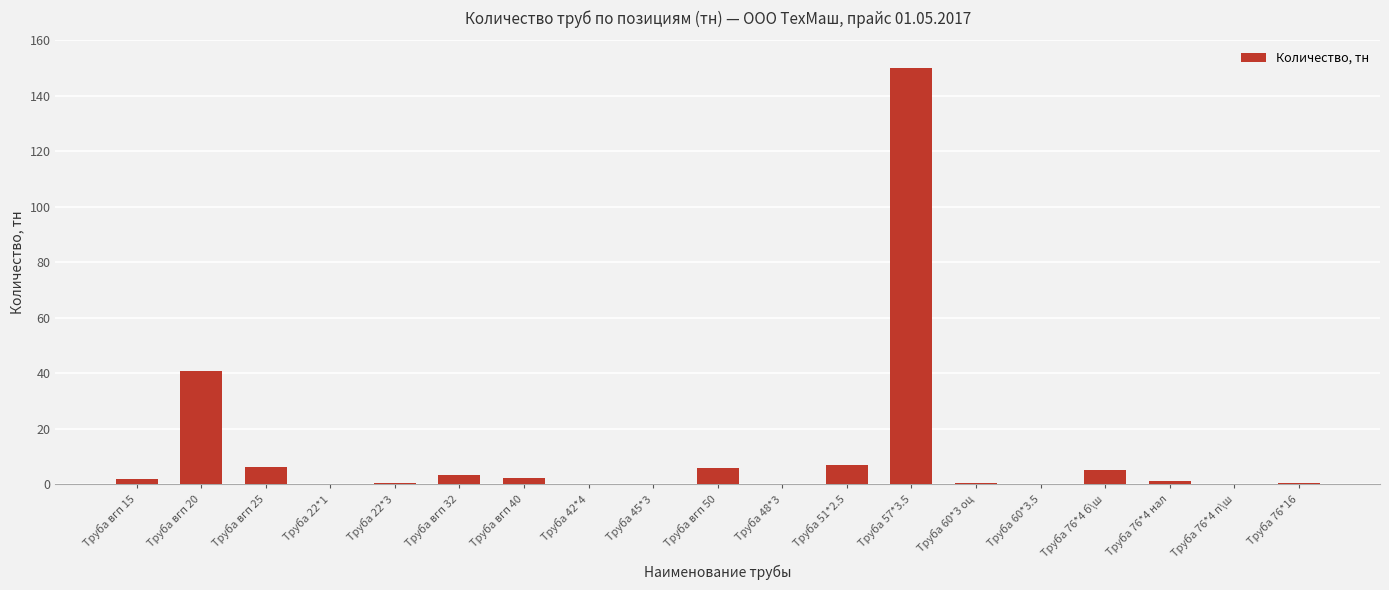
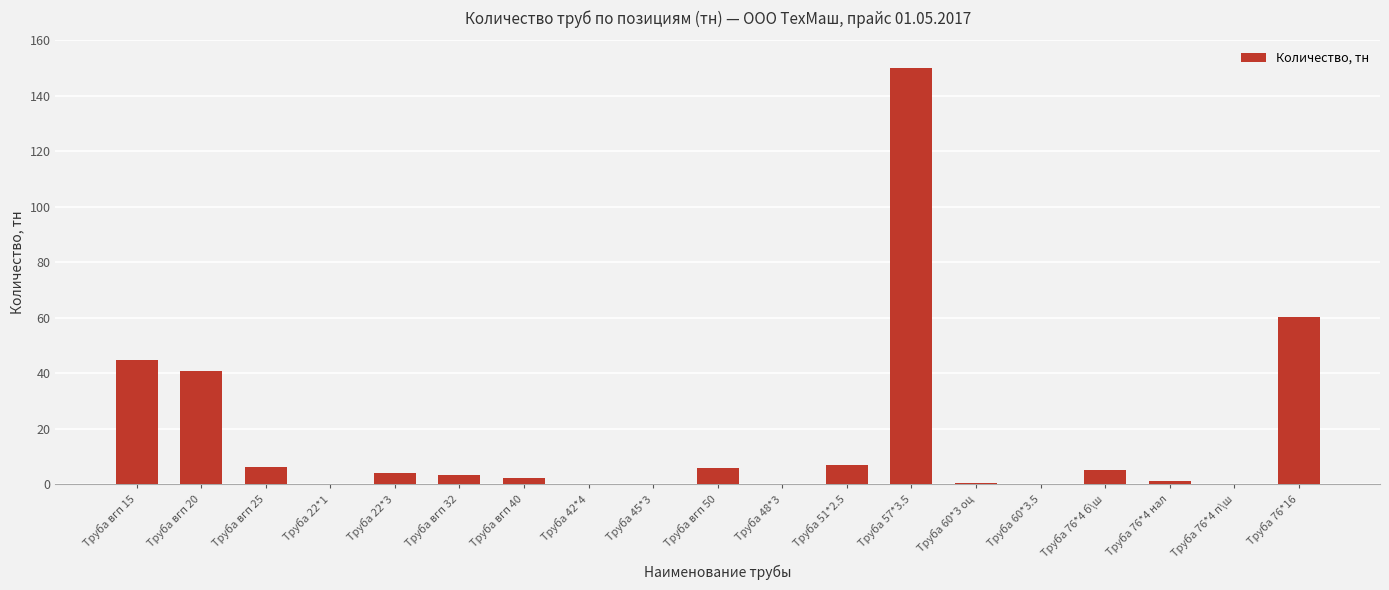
Труба вгп 15: 2 -> 45
Труба 22*3: 0 -> 4
Труба 76*16: 0 -> 60
